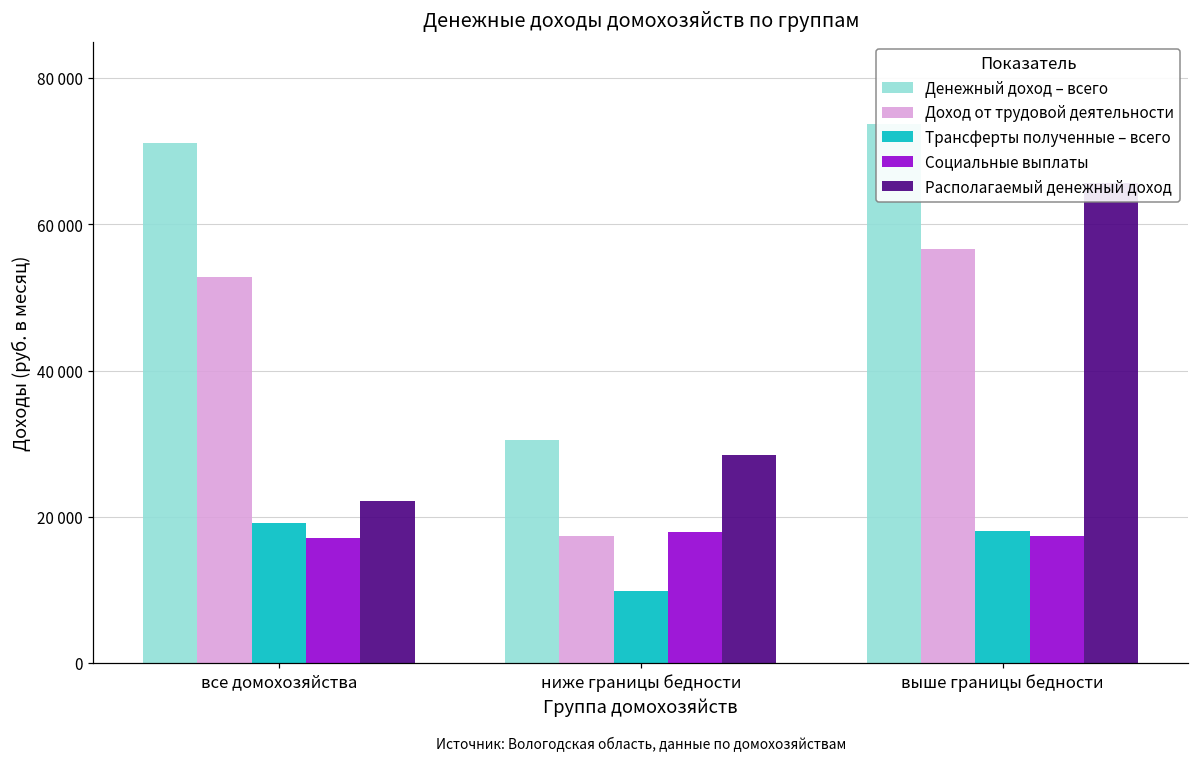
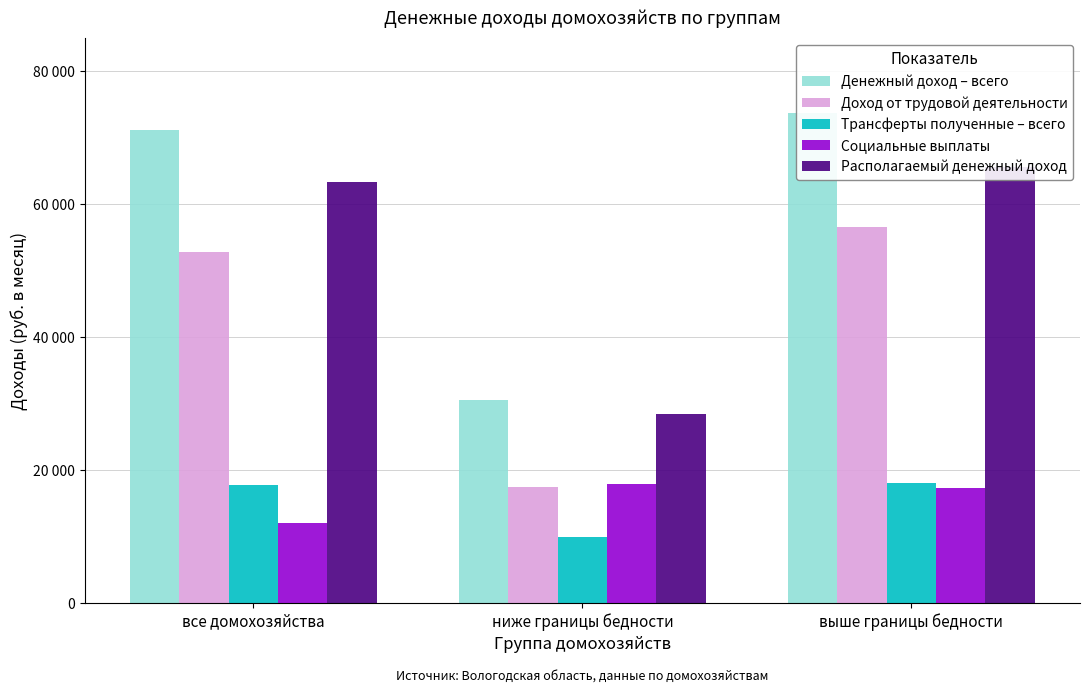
Трансферты полученные – всего, все домохозяйства: 19000 -> 18000
Социальные выплаты, все домохозяйства: 17000 -> 12000
Располагаемый денежный доход, все домохозяйства: 22000 -> 63000
